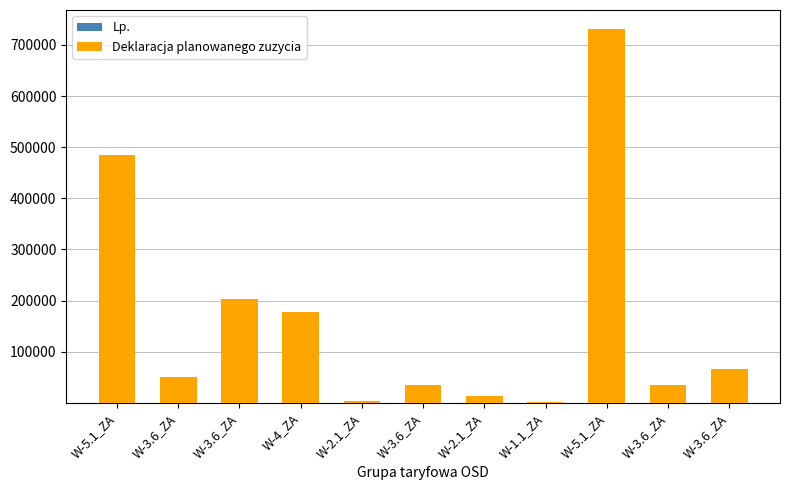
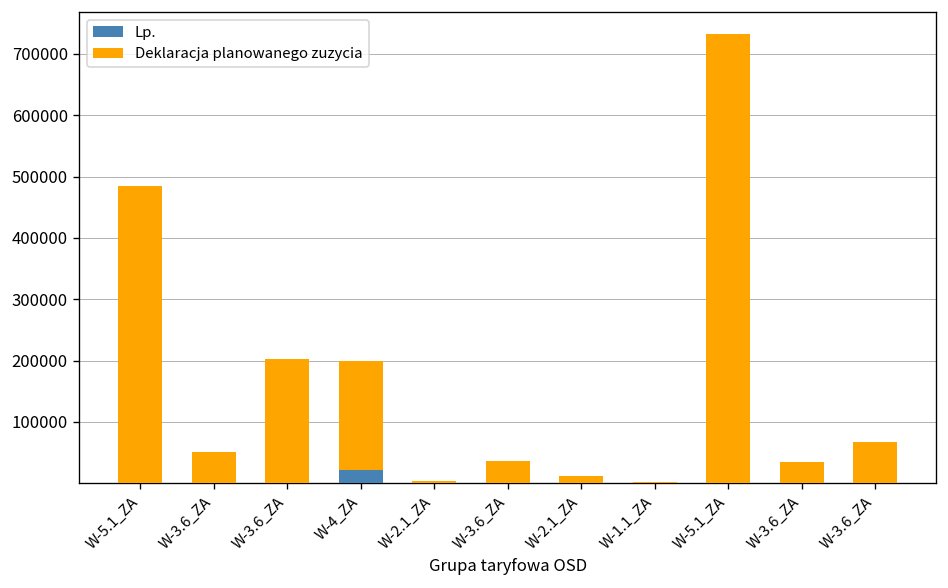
Lp., W-4_ZA: 0 -> 20000
